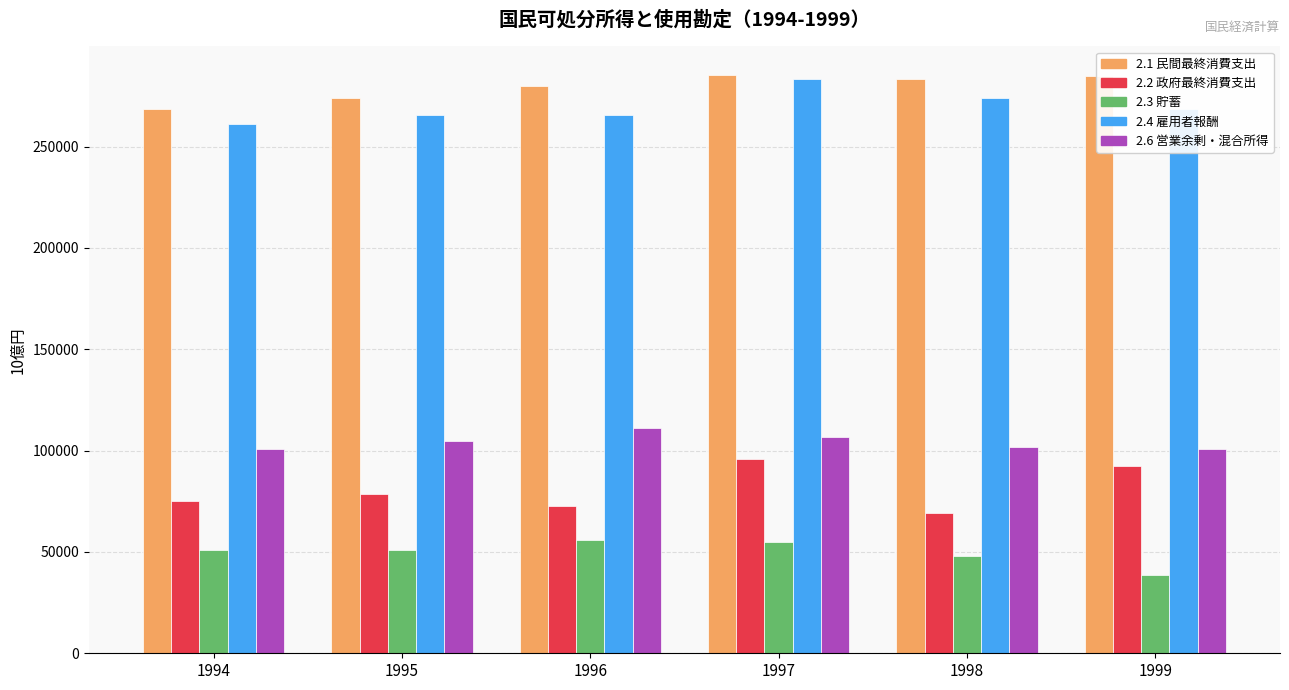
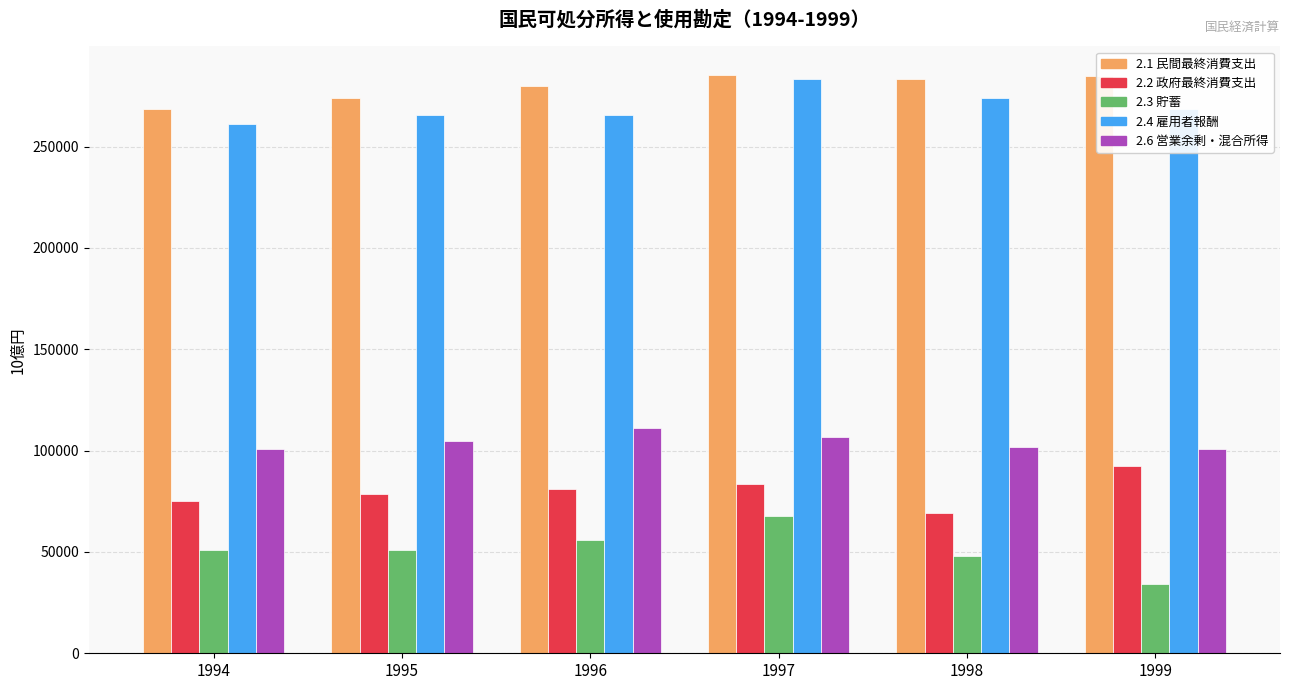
2.2 政府最終消費支出, 1996: 73000 -> 81000
2.2 政府最終消費支出, 1997: 96000 -> 83000
2.3 貯蓄, 1997: 55000 -> 68000
2.3 貯蓄, 1999: 39000 -> 34000
